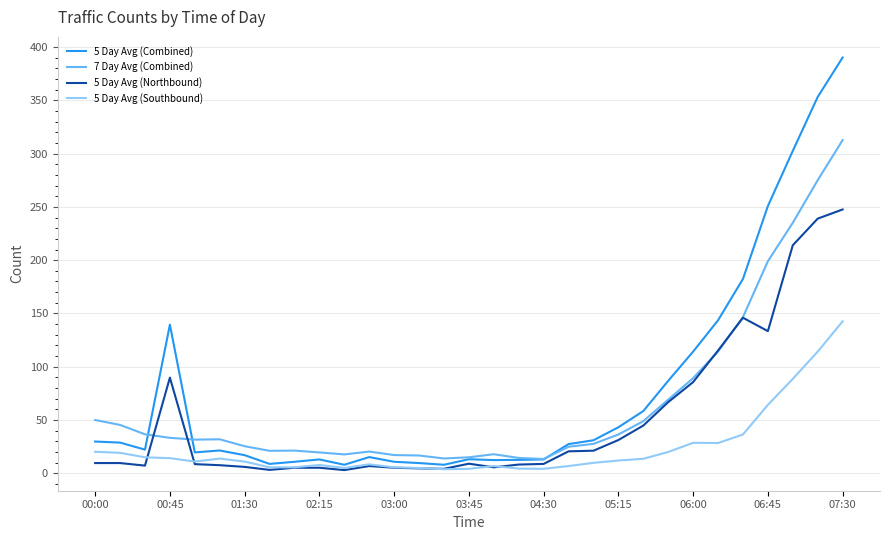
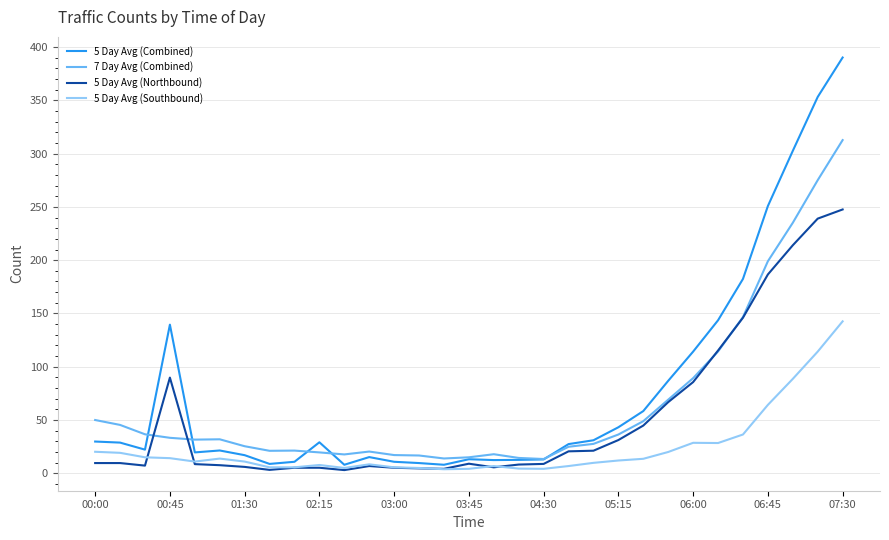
5 Day Avg (Combined), 02:15: 13 -> 29
5 Day Avg (Northbound), 06:45: 133 -> 187
